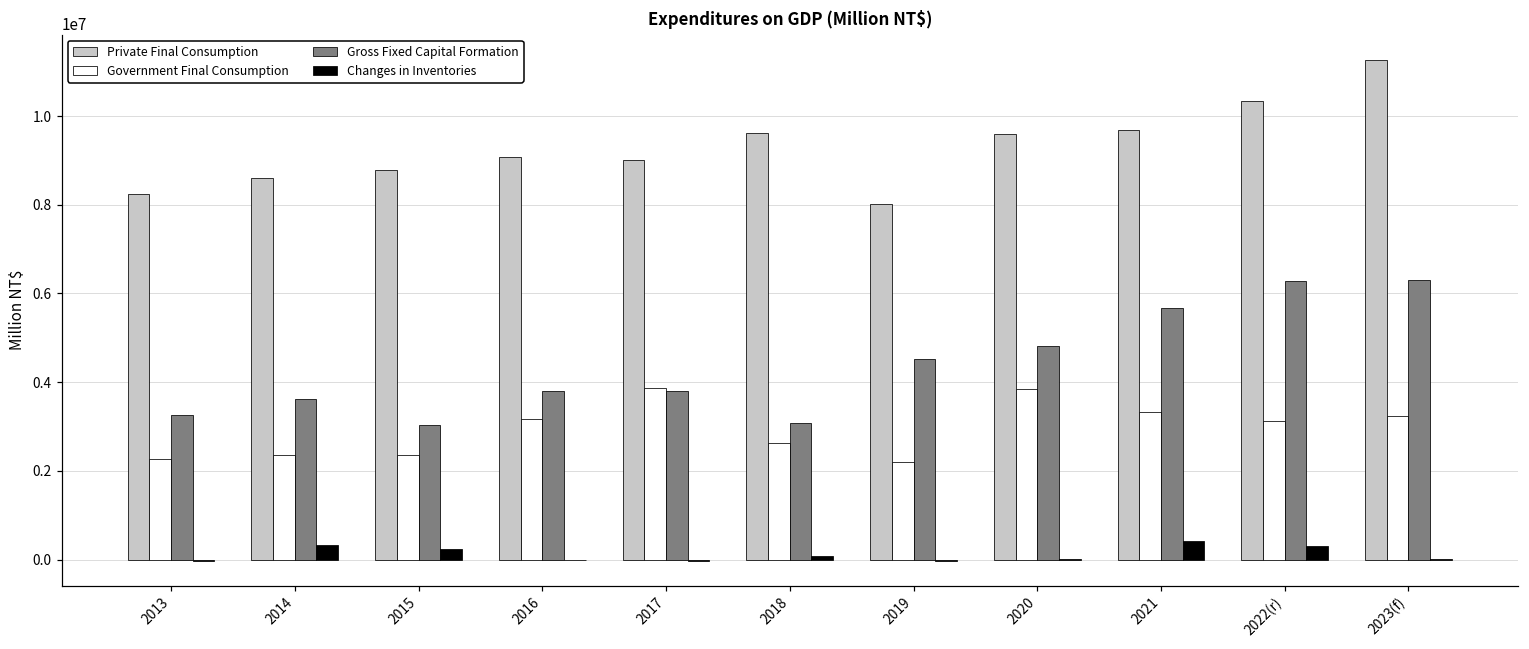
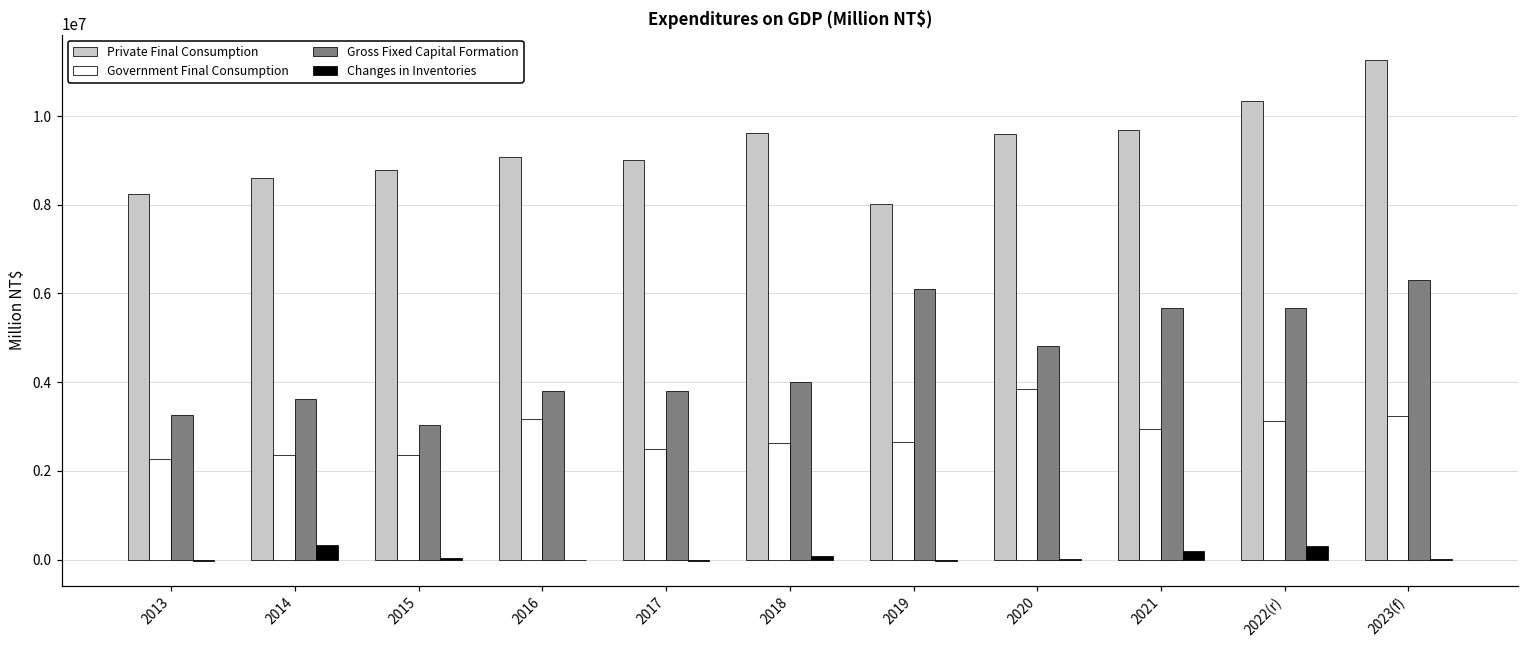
Changes in Inventories, 2015: 200000 -> 0
Government Final Consumption, 2017: 3900000 -> 2500000
Gross Fixed Capital Formation, 2018: 3100000 -> 4000000
Government Final Consumption, 2019: 2200000 -> 2700000
Gross Fixed Capital Formation, 2019: 4500000 -> 6100000
Government Final Consumption, 2021: 3300000 -> 2900000
Changes in Inventories, 2021: 400000 -> 200000
Gross Fixed Capital Formation, 2022(r): 6300000 -> 5700000
